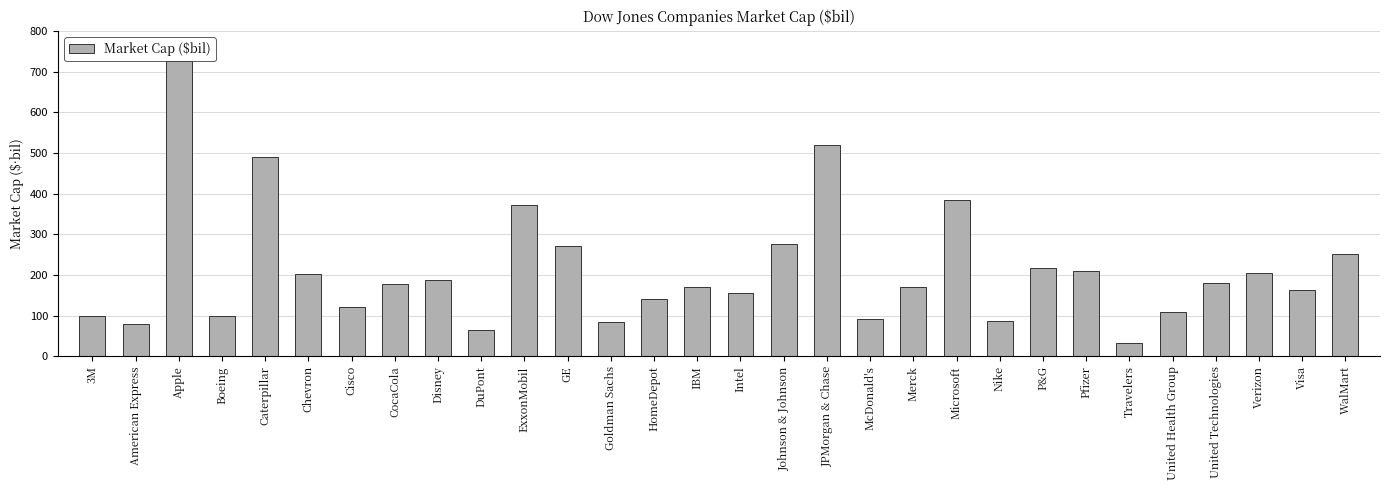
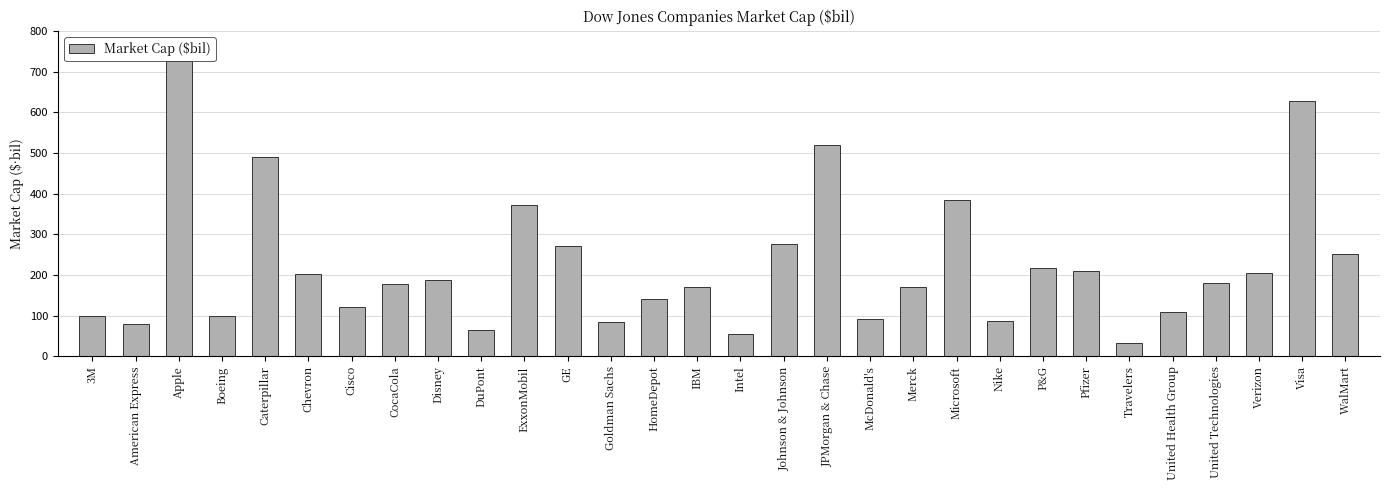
Intel: 150 -> 50
Visa: 160 -> 630
